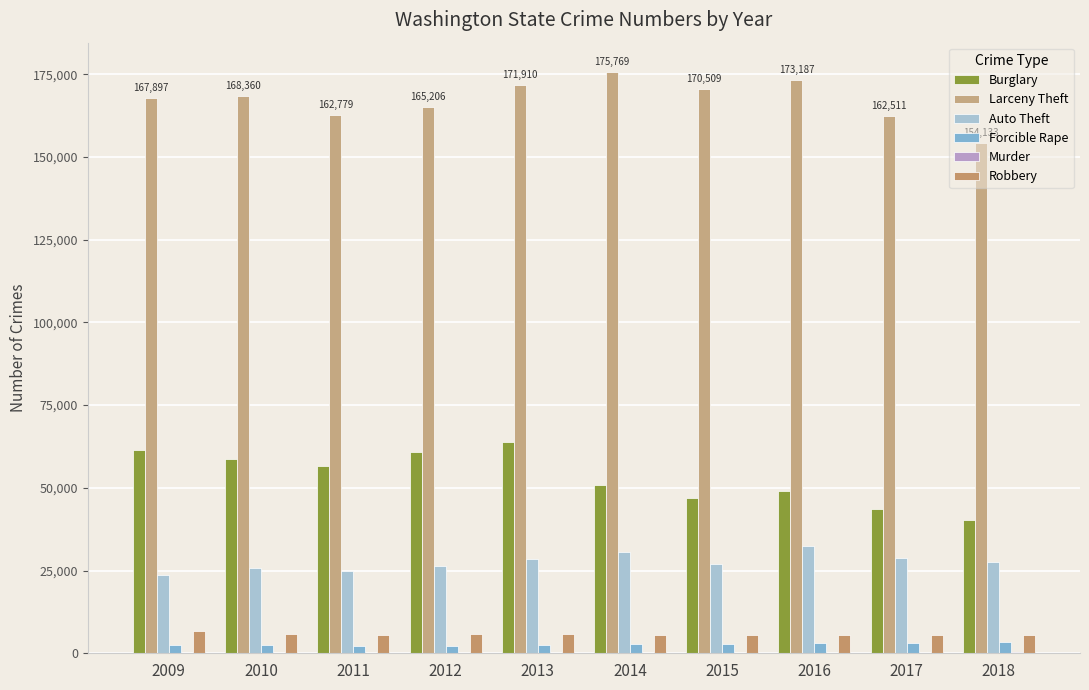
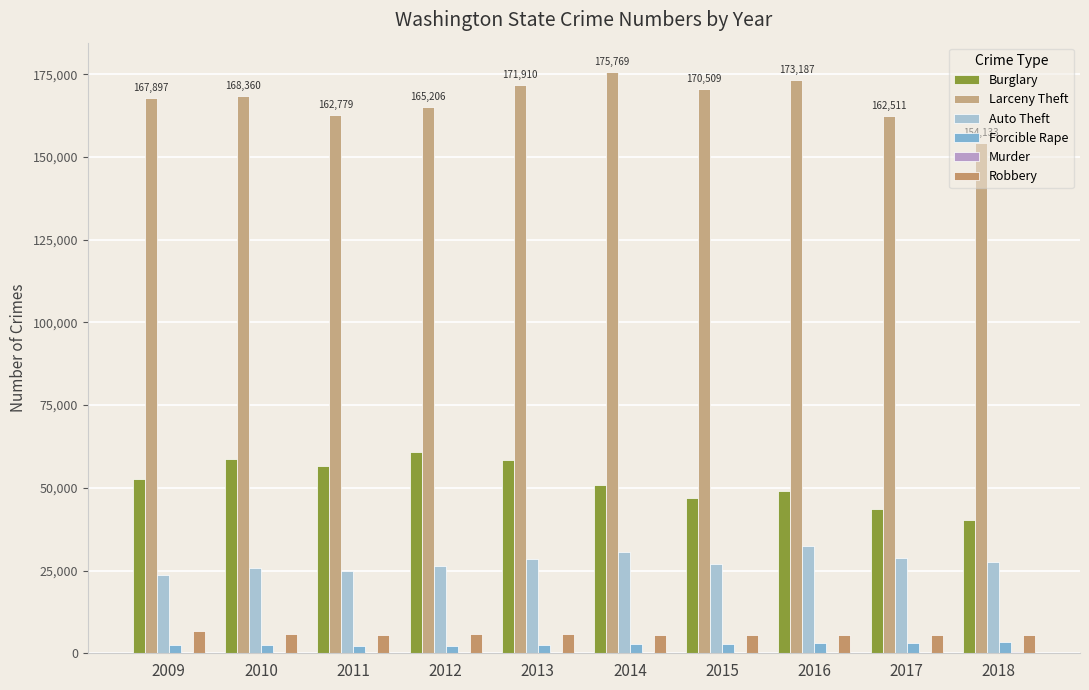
Burglary, 2009: 62,000 -> 53,000
Burglary, 2013: 64,000 -> 58,000
